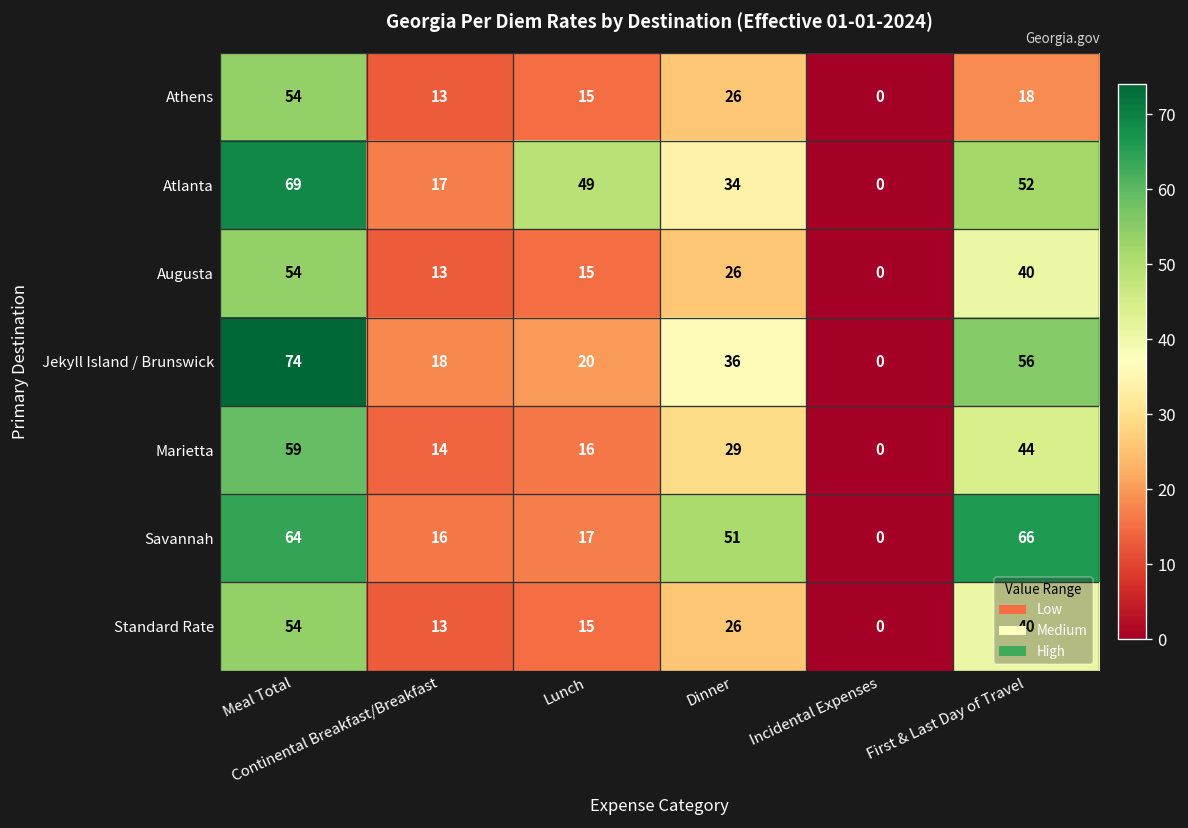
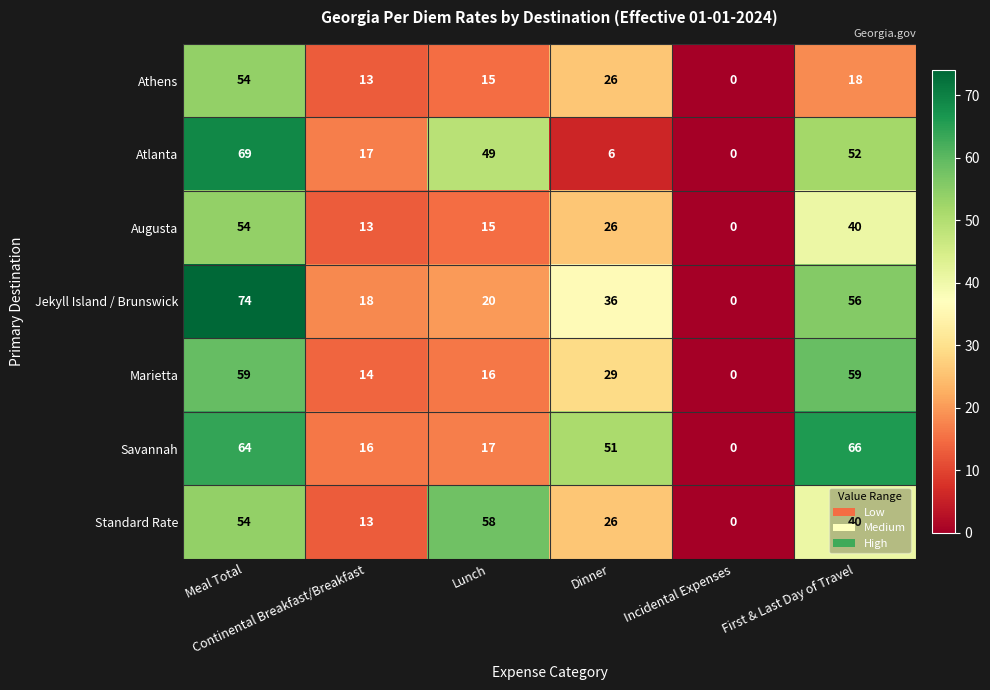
Atlanta, Dinner: 34 -> 6
Marietta, First & Last Day of Travel: 44 -> 59
Standard Rate, Lunch: 15 -> 58
